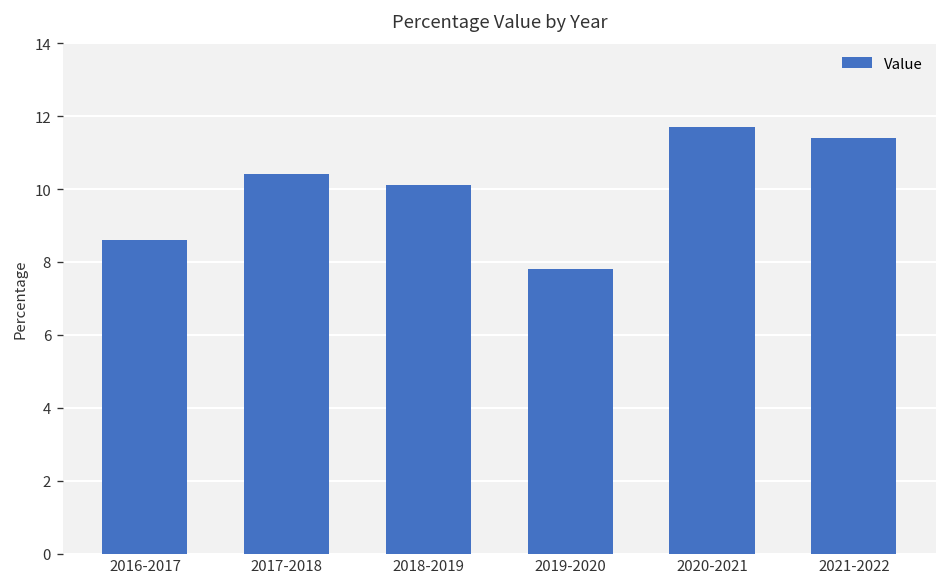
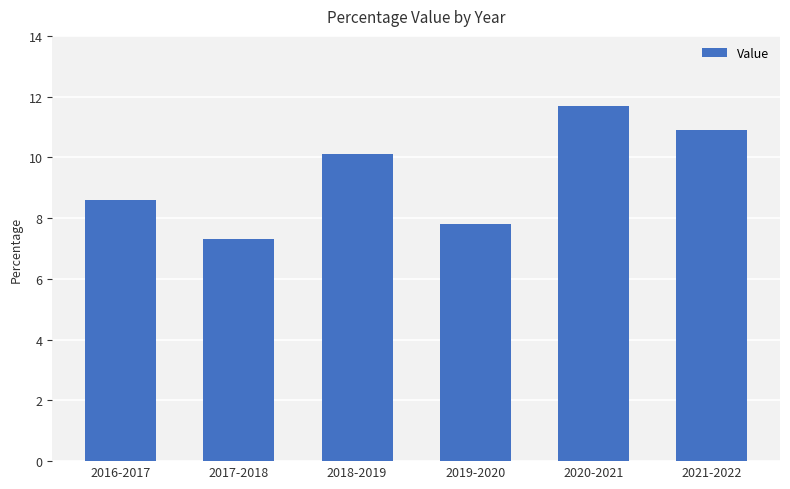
2017-2018: 10.4 -> 7.3
2021-2022: 11.4 -> 10.9
